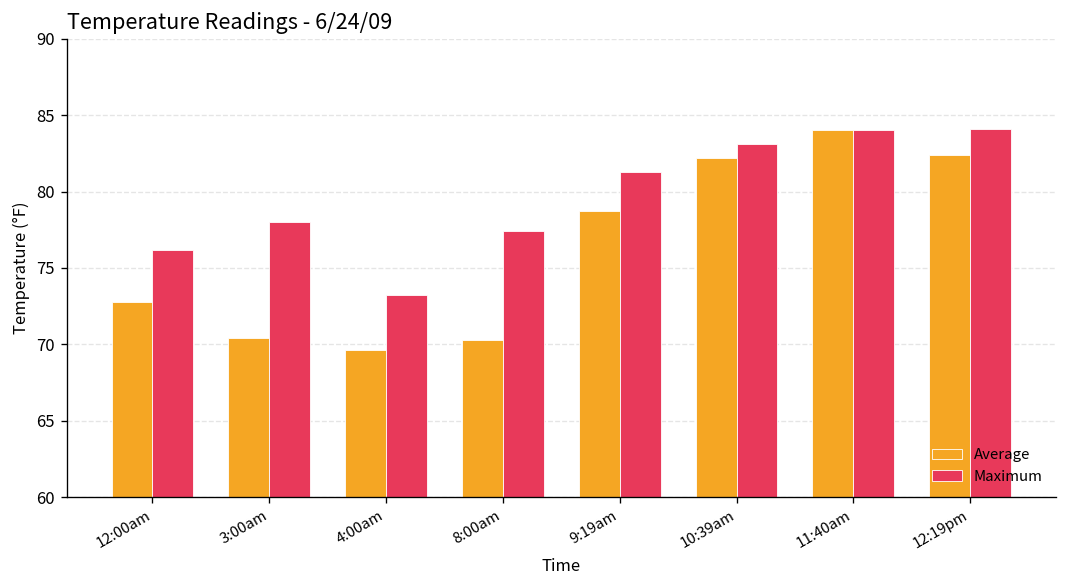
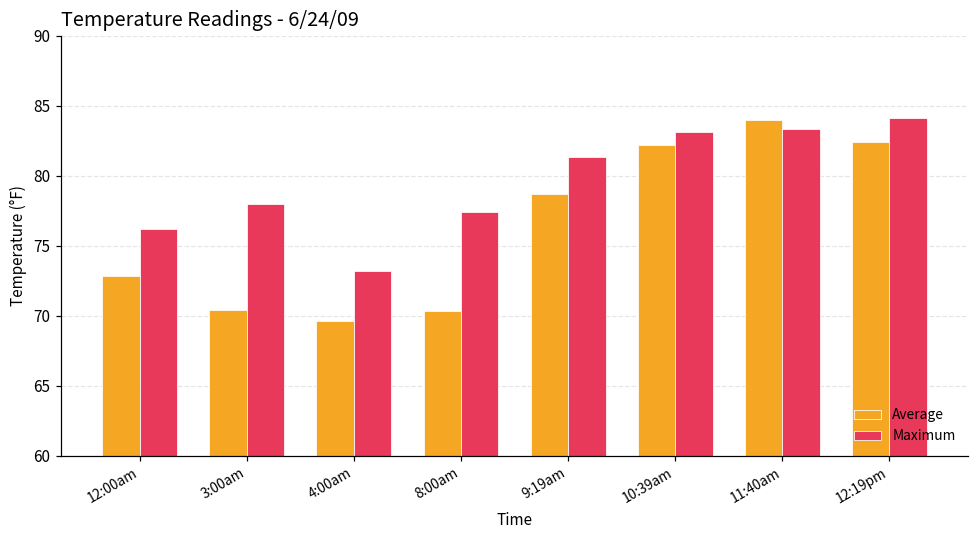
Maximum, 11:40am: 84.0 -> 83.3
